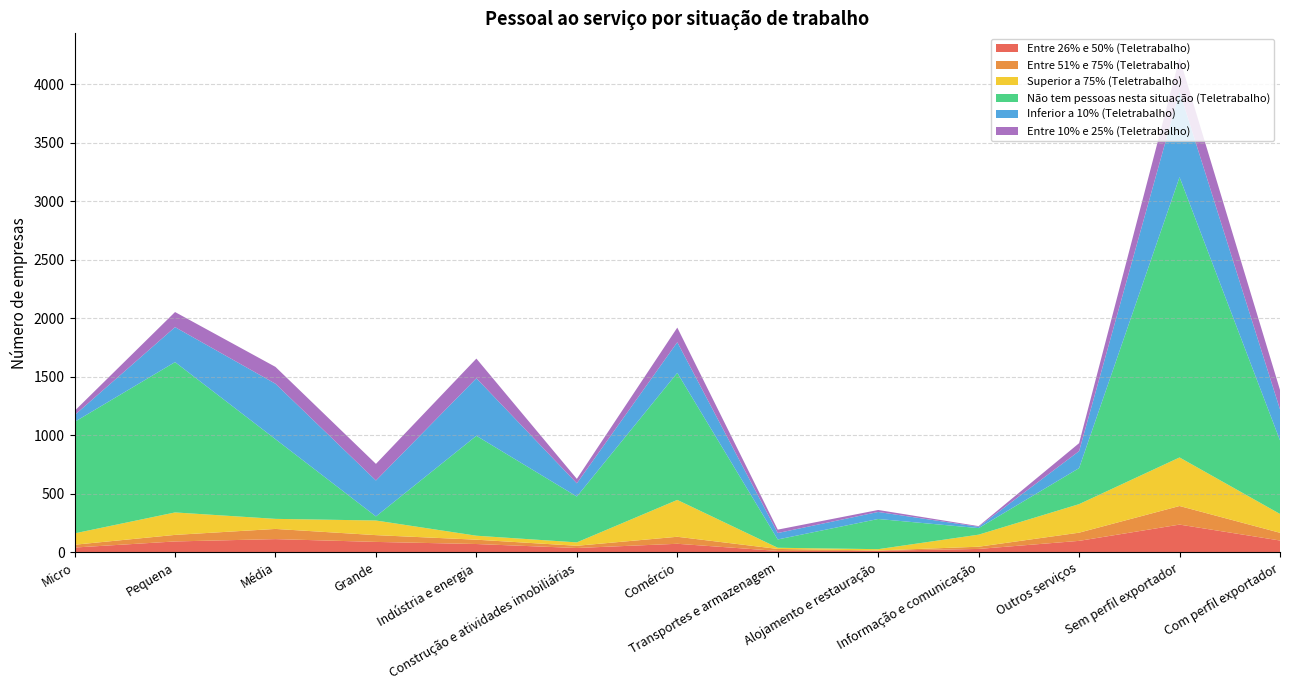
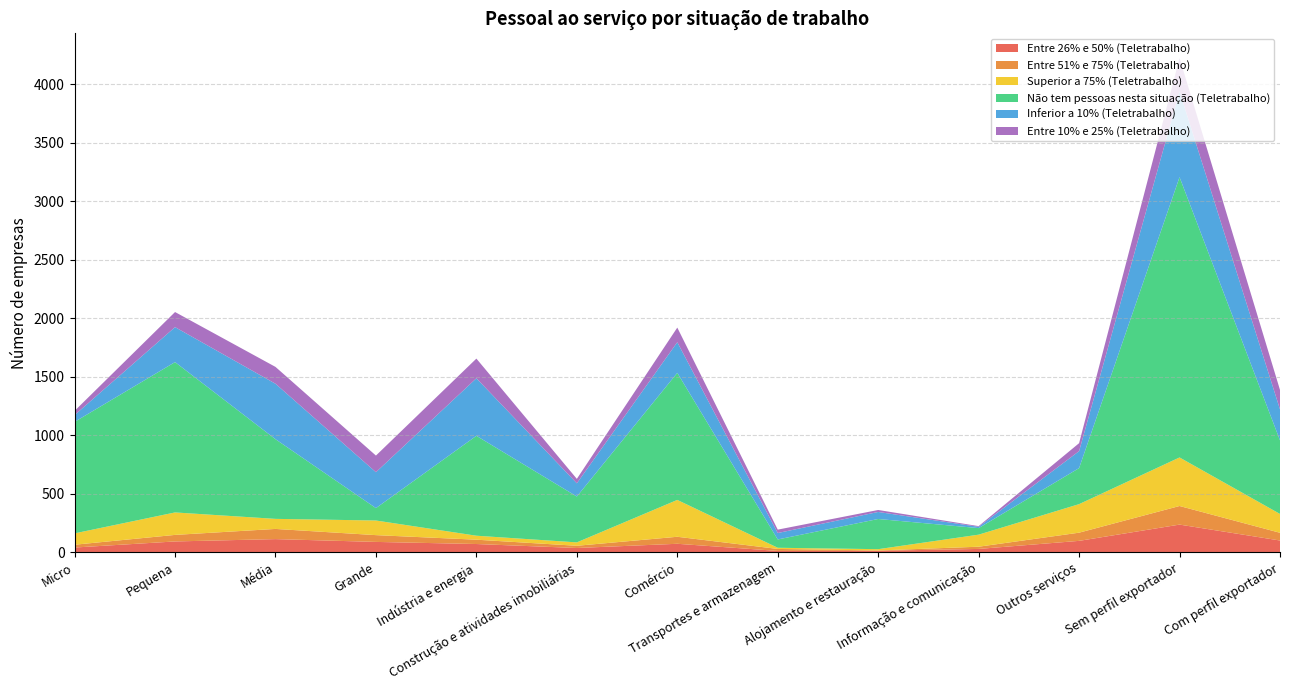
Não tem pessoas nesta situação (Teletrabalho), Grande: 40 -> 110
